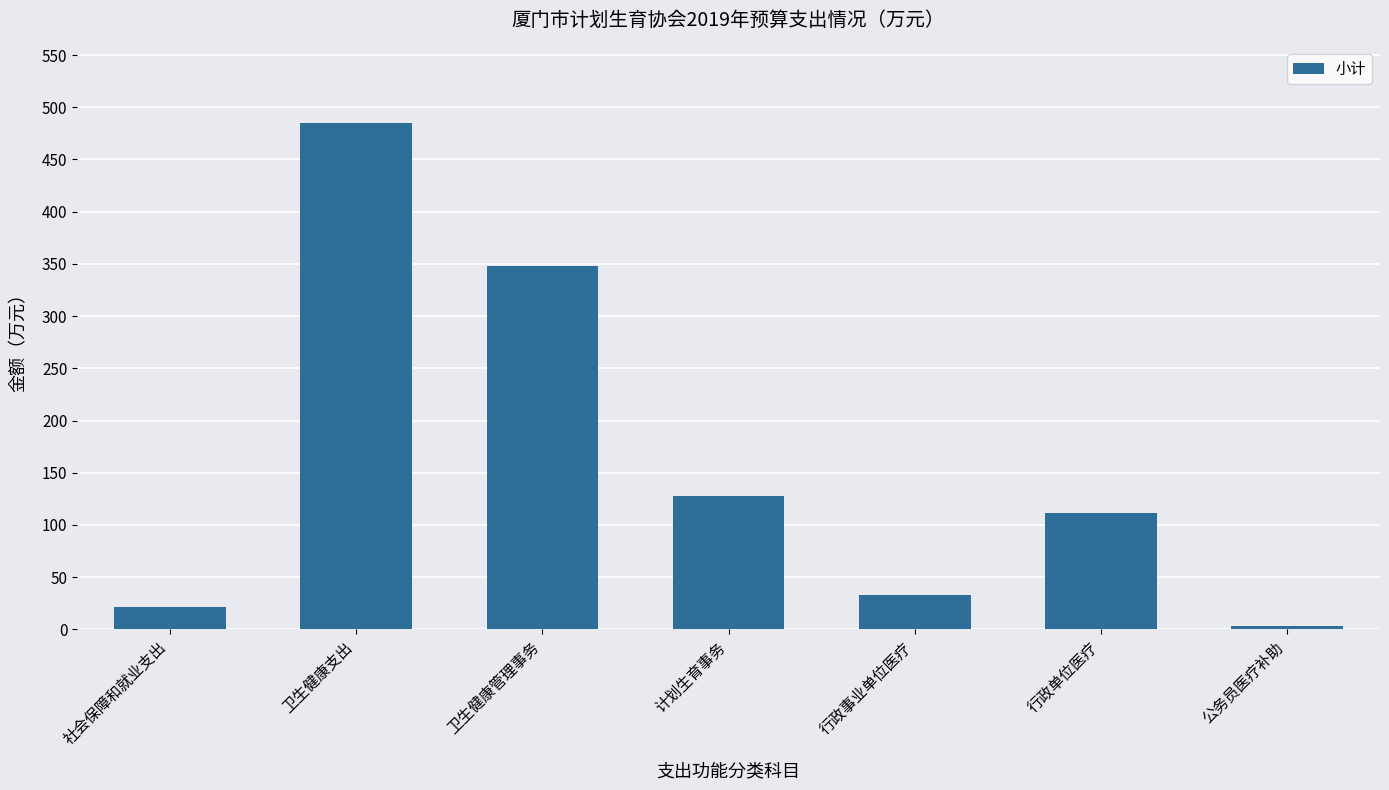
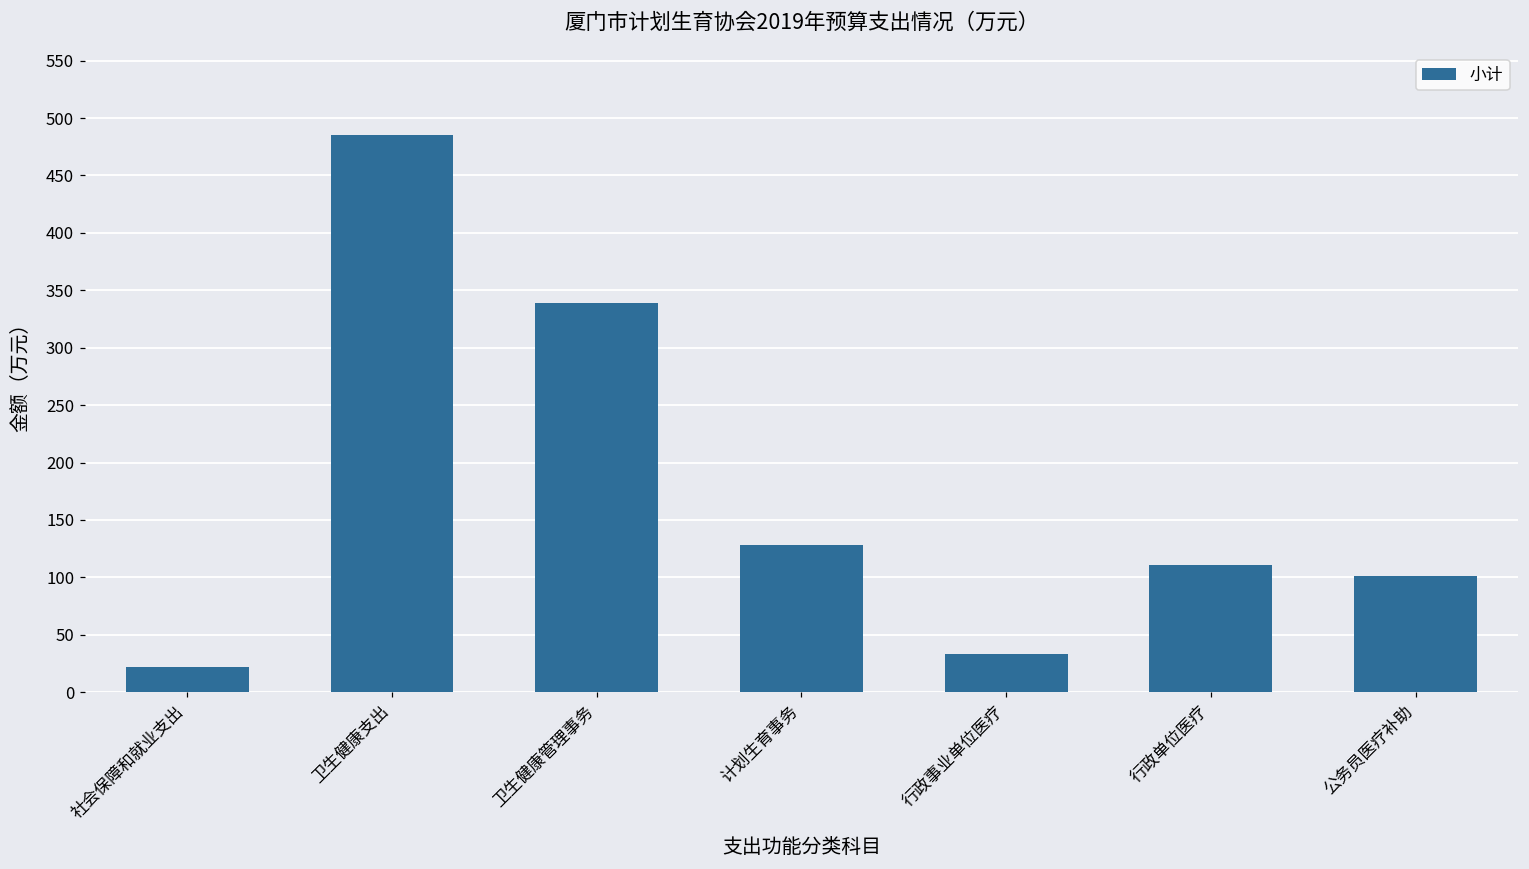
卫生健康管理事务: 348 -> 339
公务员医疗补助: 3 -> 101
